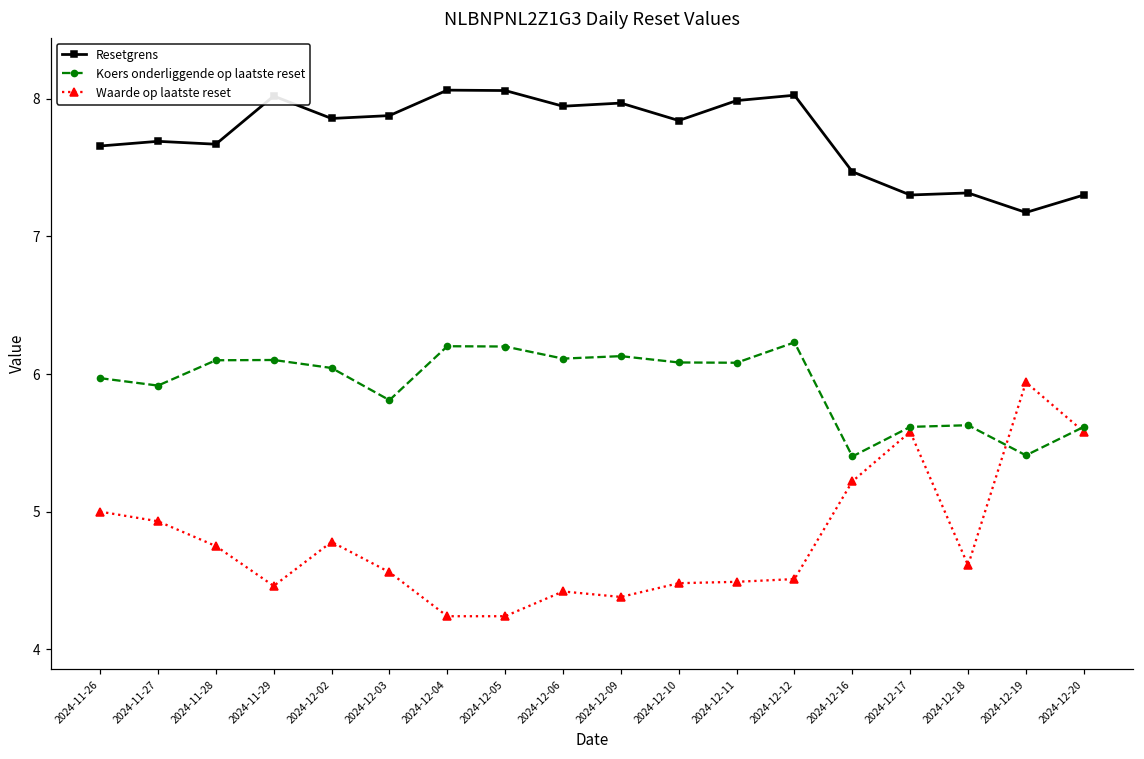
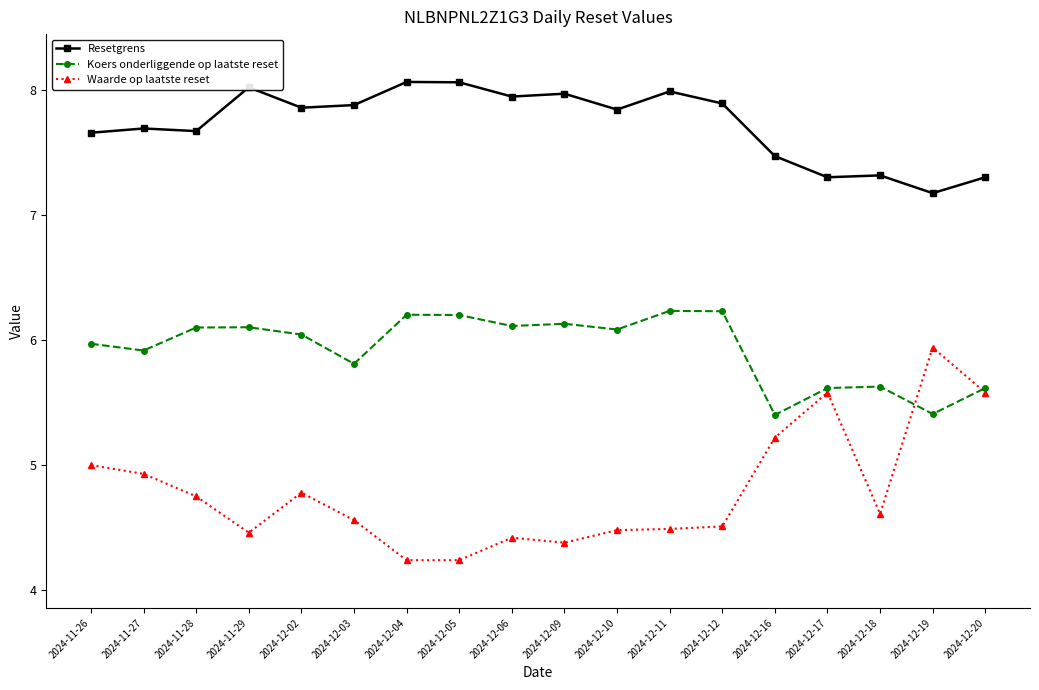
Koers onderliggende op laatste reset, 2024-12-11: 6.08 -> 6.23
Resetgrens, 2024-12-12: 8.03 -> 7.89
